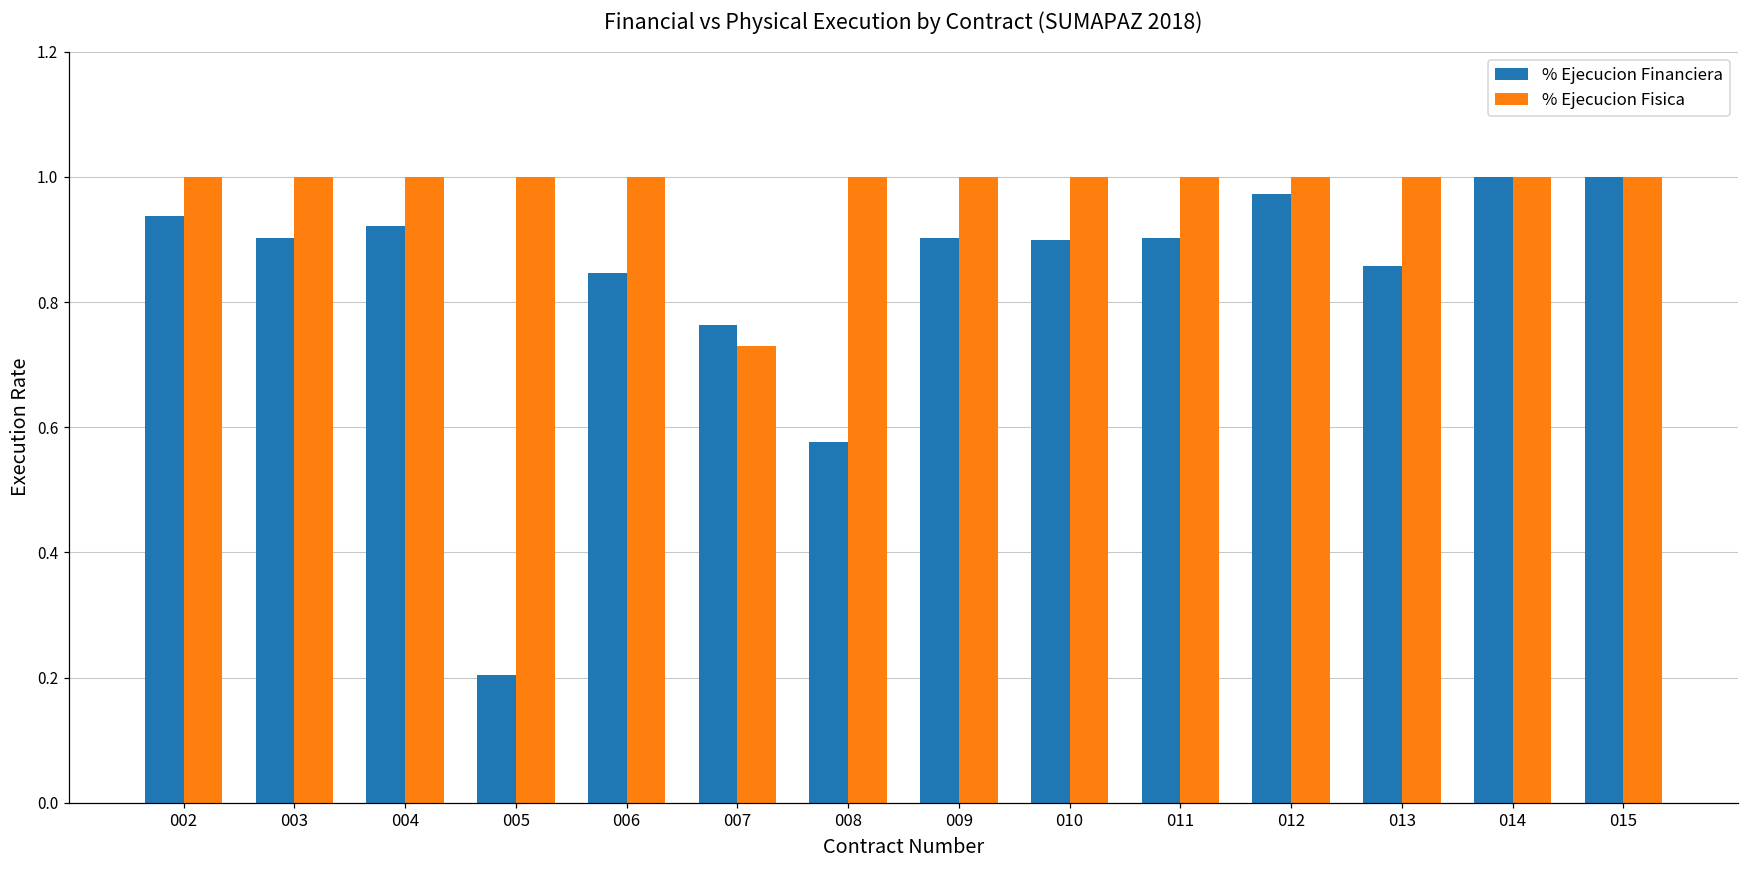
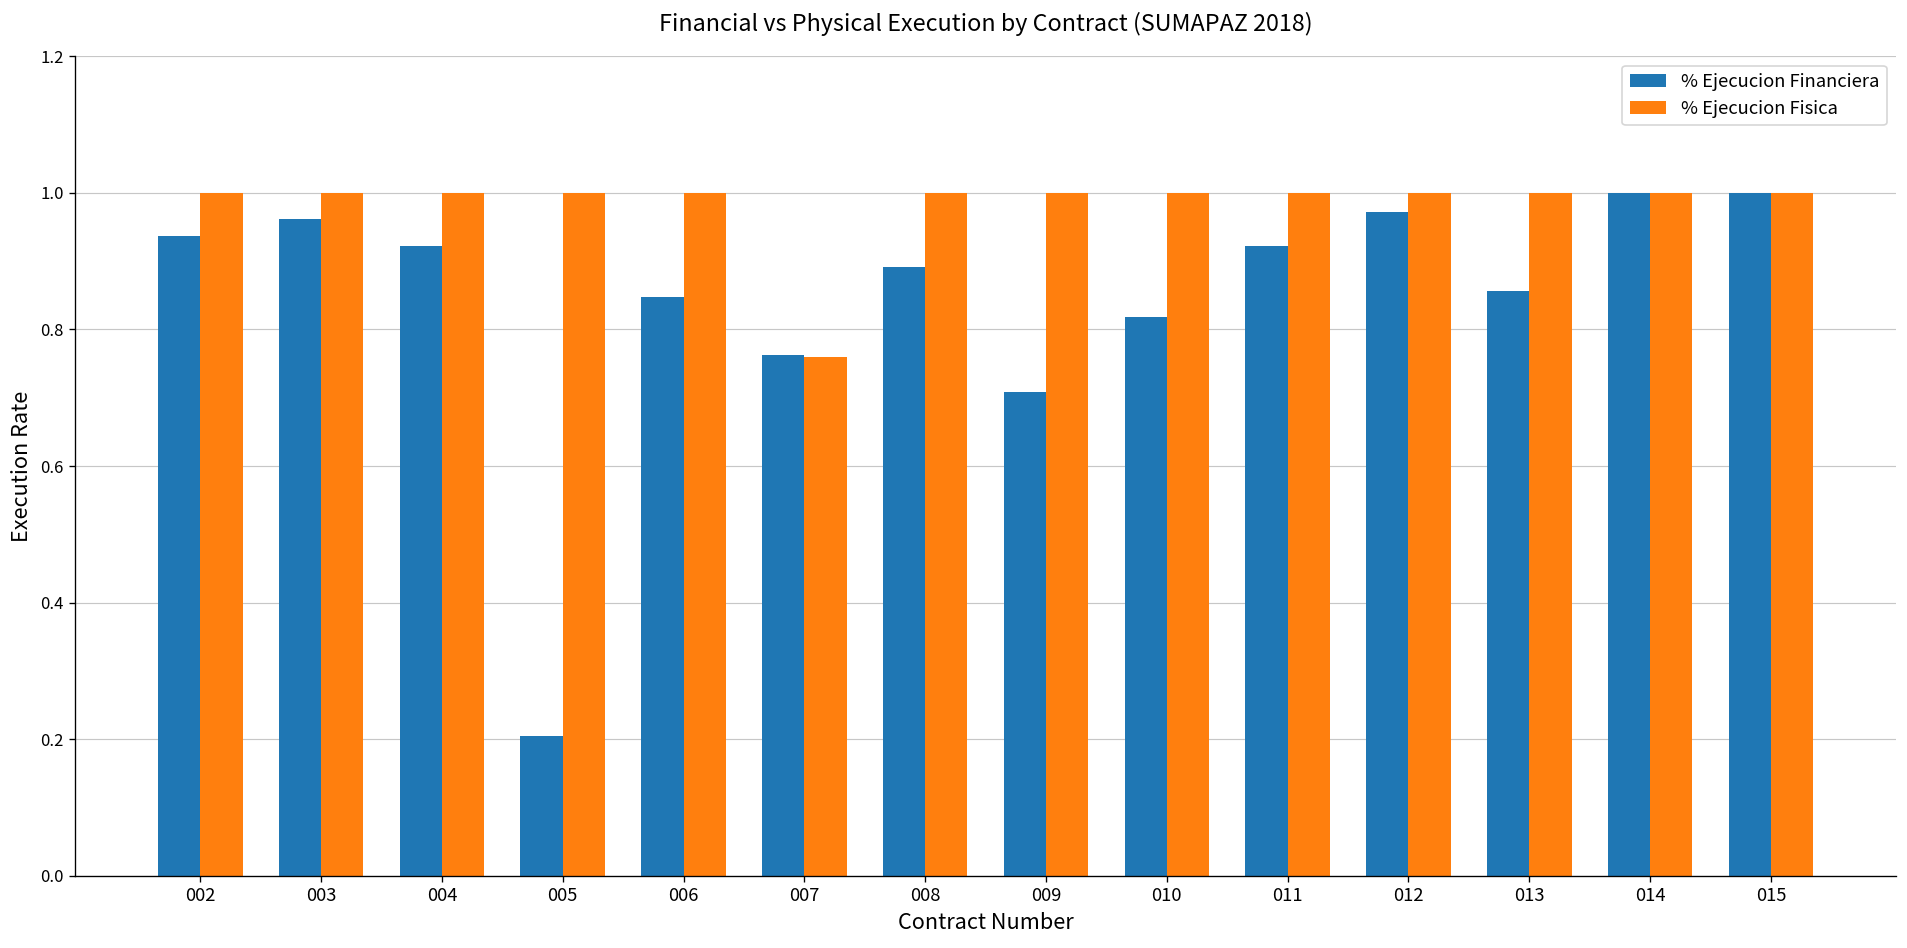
% Ejecucion Financiera, 003: 0.90 -> 0.96
% Ejecucion Fisica, 007: 0.73 -> 0.76
% Ejecucion Financiera, 008: 0.58 -> 0.89
% Ejecucion Financiera, 009: 0.90 -> 0.71
% Ejecucion Financiera, 010: 0.90 -> 0.82
% Ejecucion Financiera, 011: 0.90 -> 0.92
